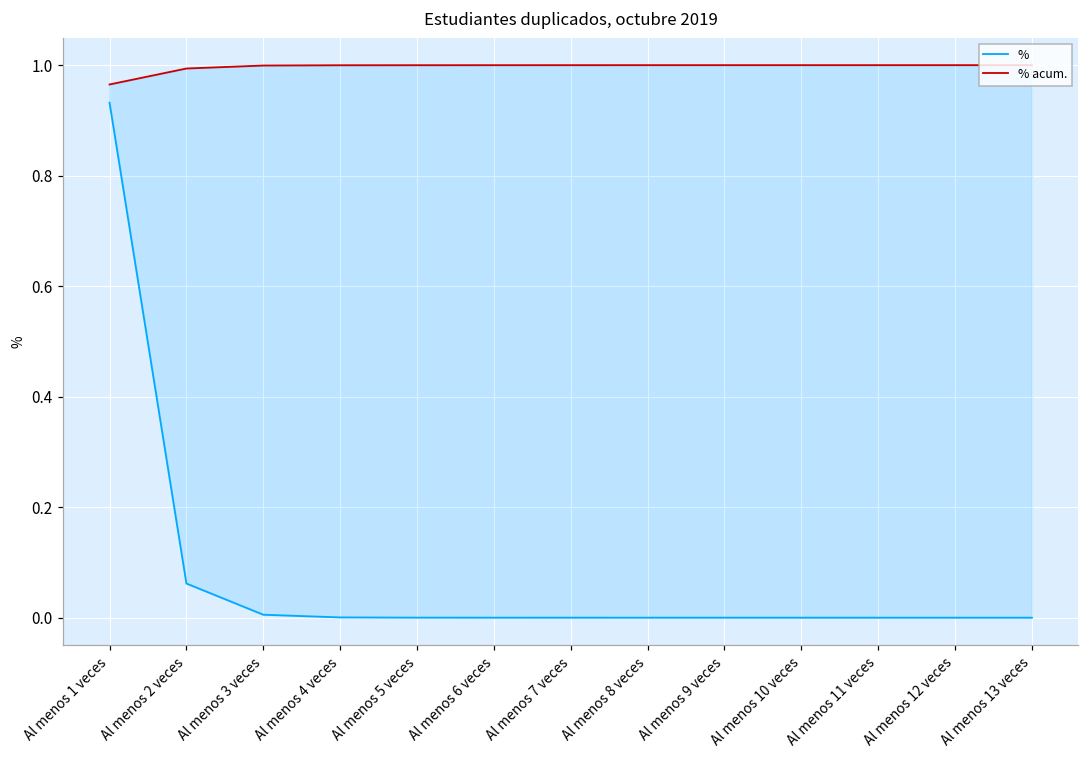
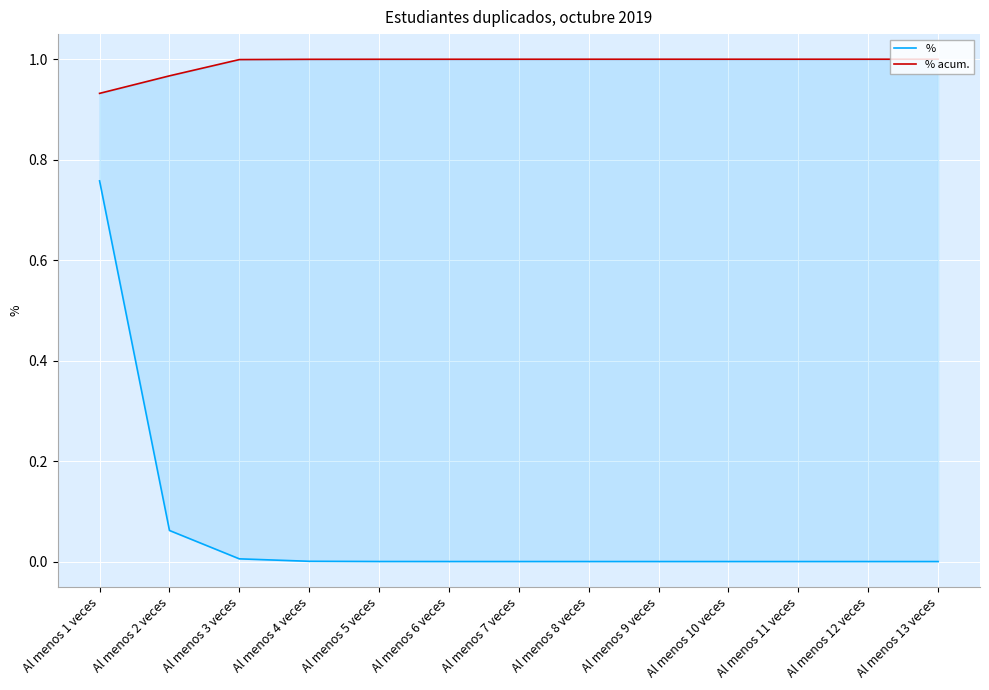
%, Al menos 1 veces: 0.93 -> 0.76
% acum., Al menos 1 veces: 0.97 -> 0.93
% acum., Al menos 2 veces: 0.99 -> 0.97
